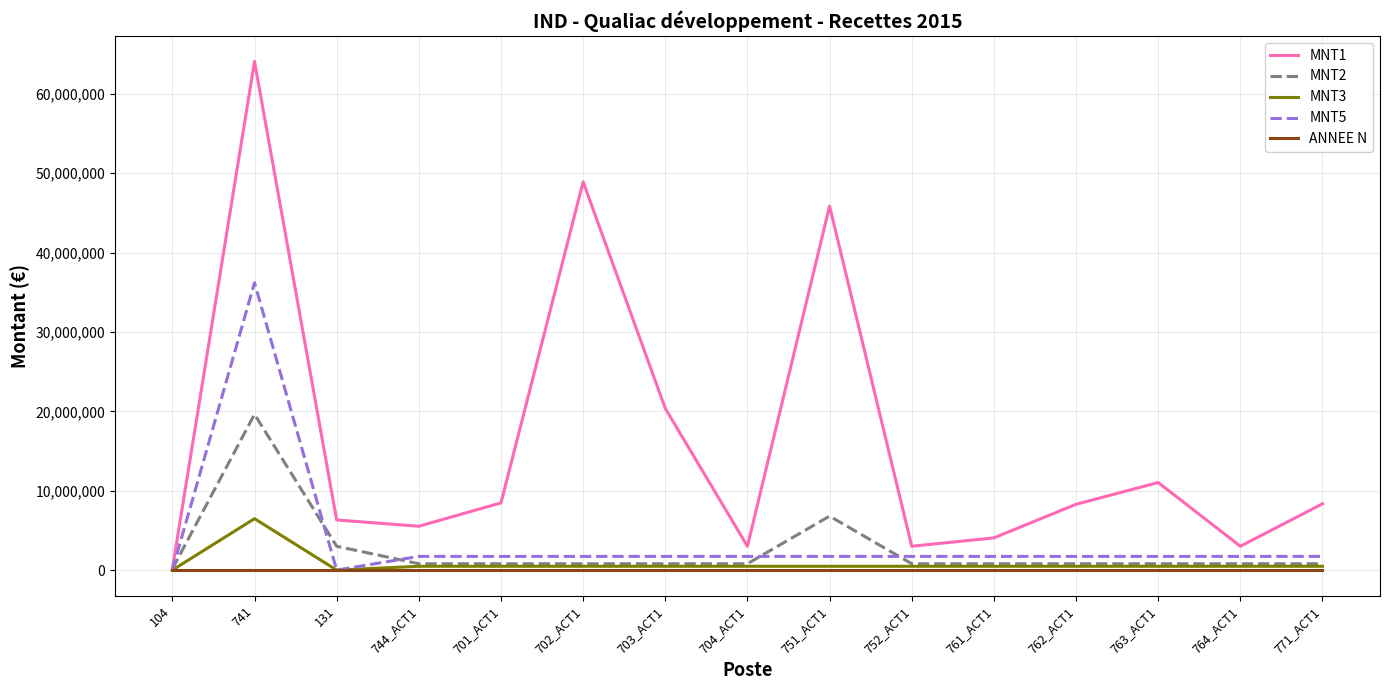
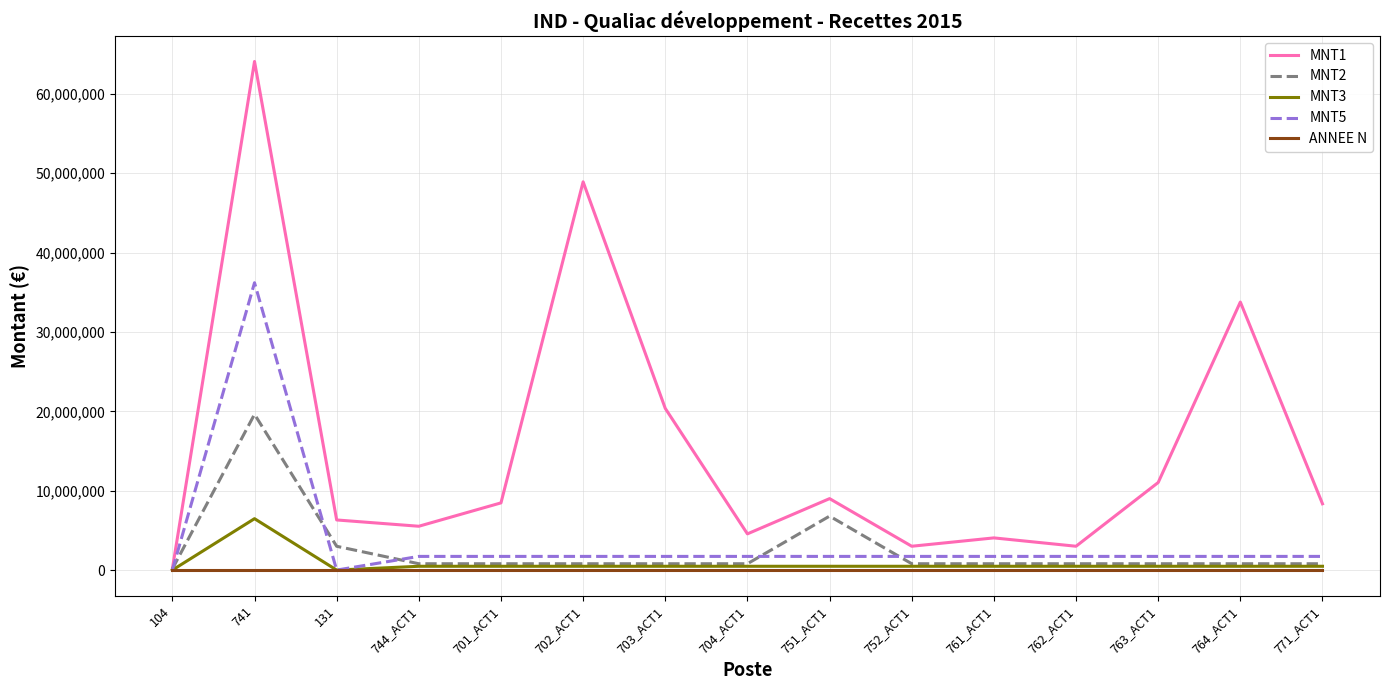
MNT1, 704_ACT1: 3,000,000 -> 5,000,000
MNT1, 751_ACT1: 46,000,000 -> 9,000,000
MNT1, 762_ACT1: 8,000,000 -> 3,000,000
MNT1, 764_ACT1: 3,000,000 -> 34,000,000
